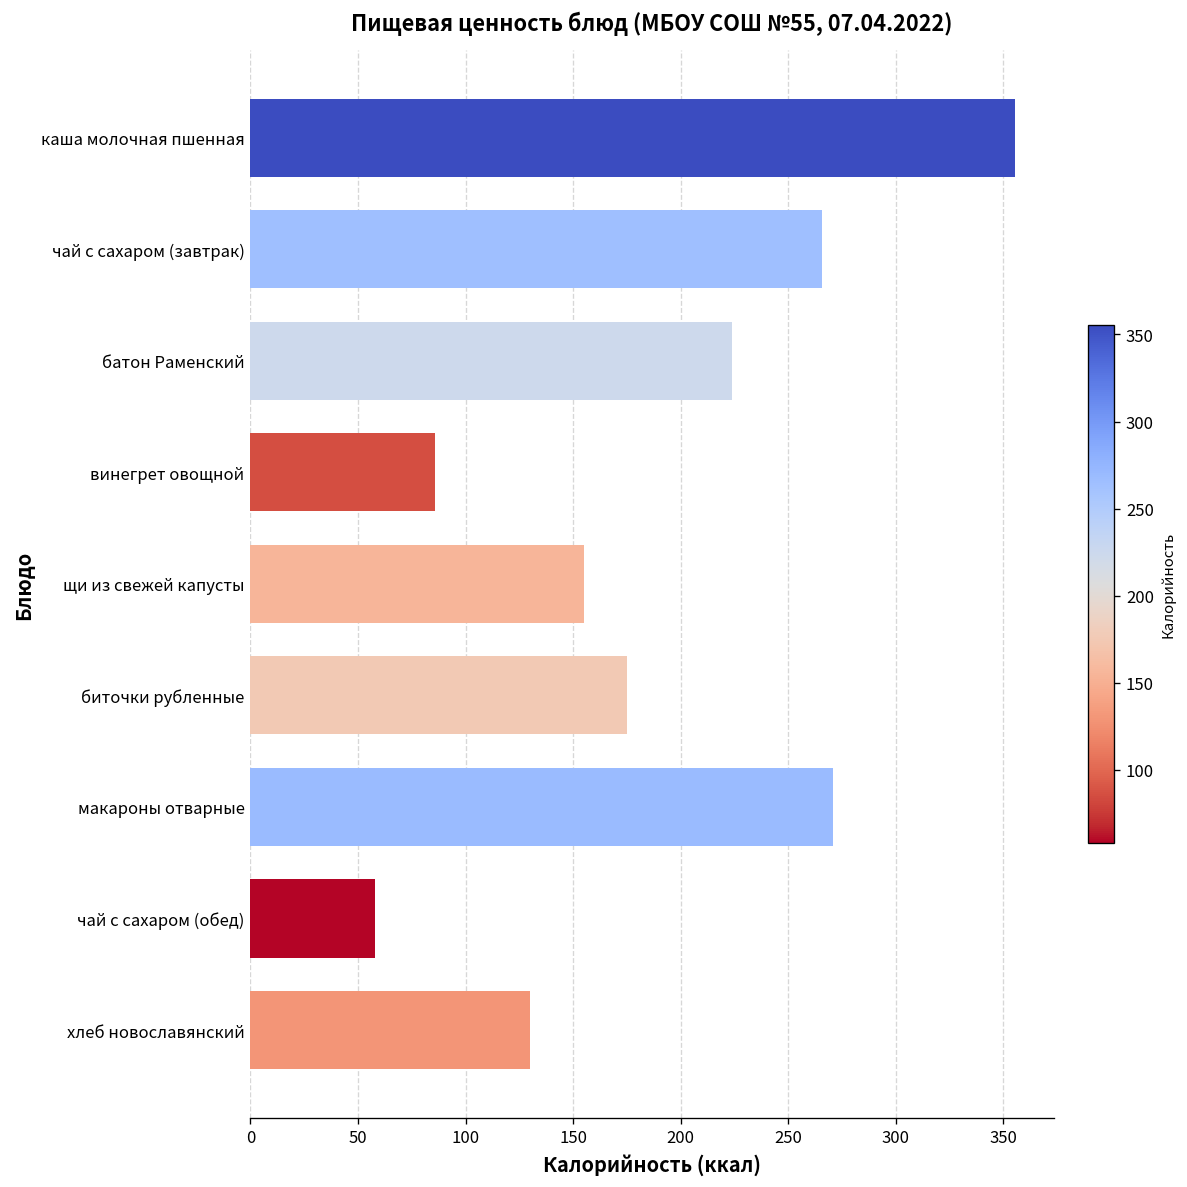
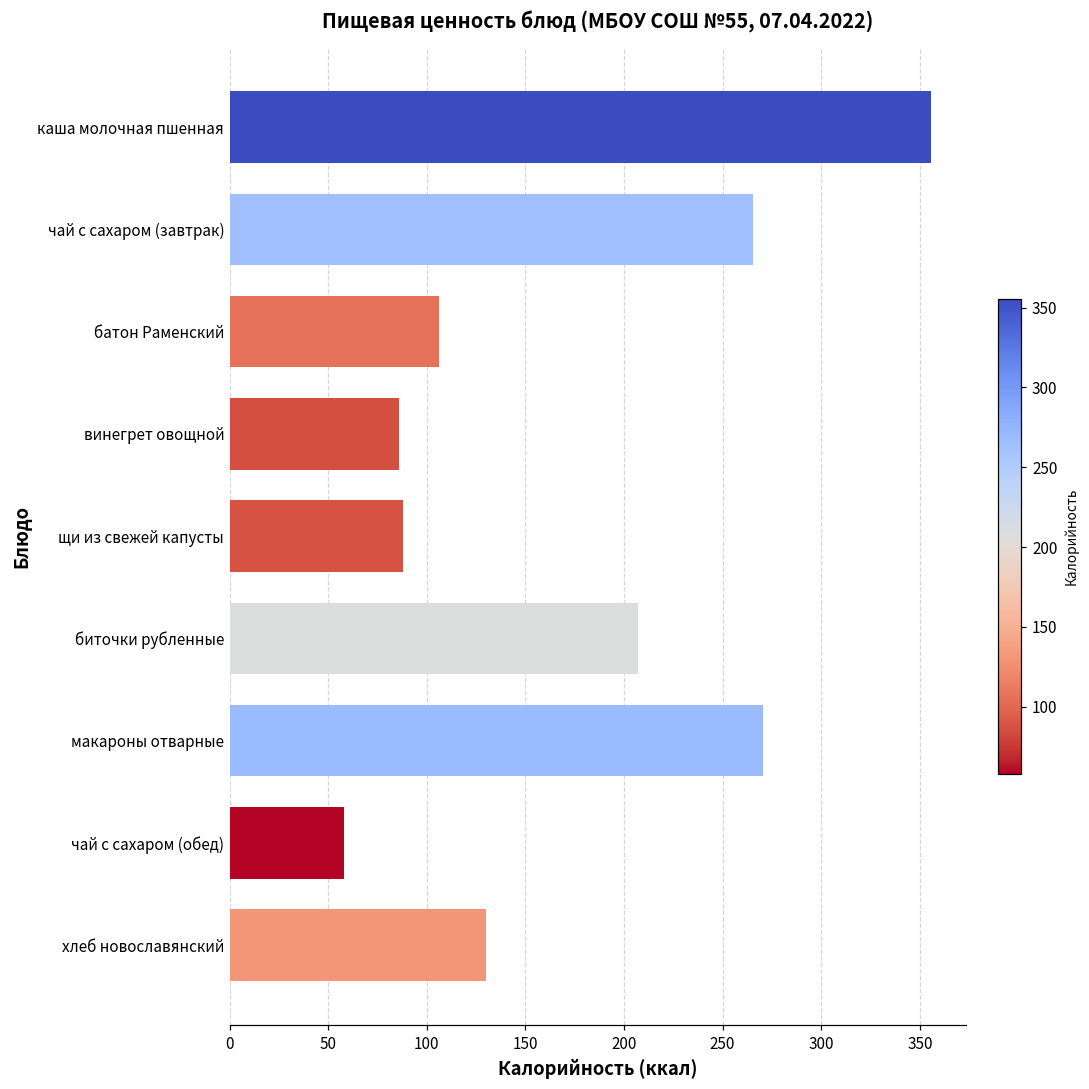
батон Раменский: 224 -> 106
щи из свежей капусты: 155 -> 88
биточки рубленные: 175 -> 207
